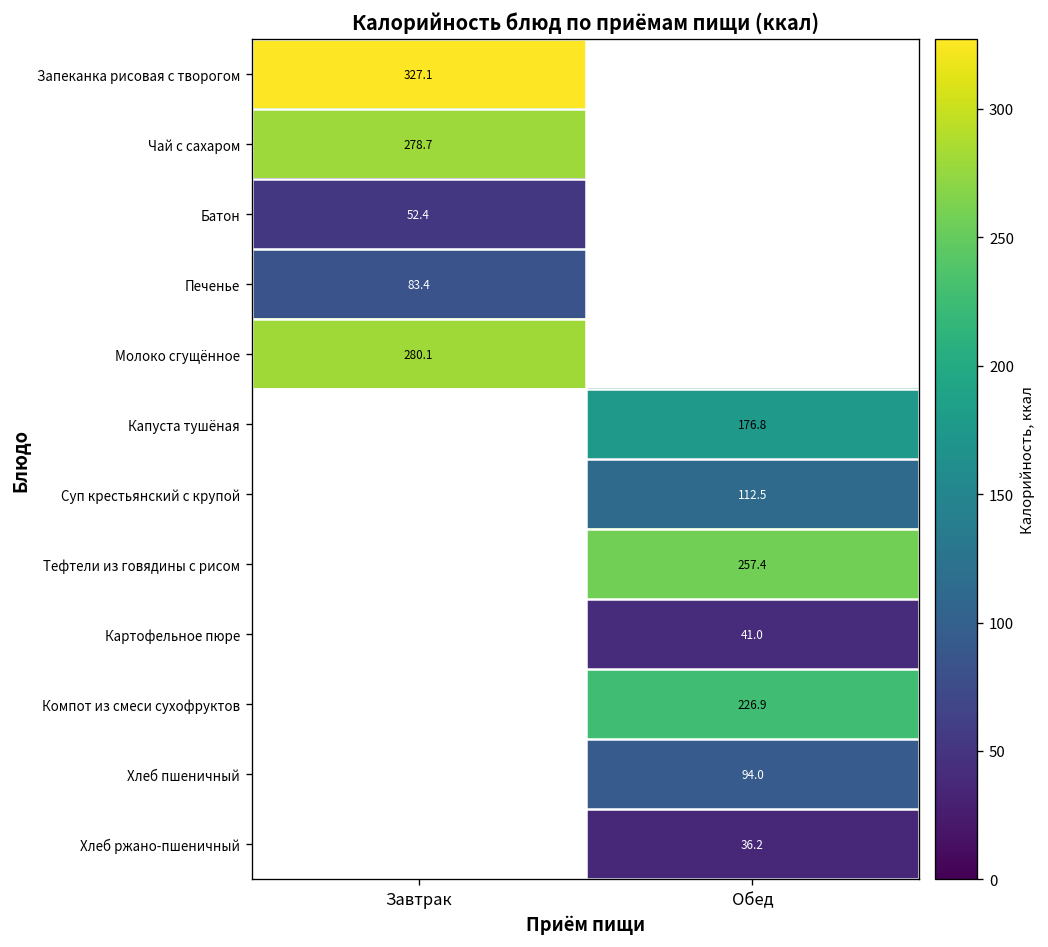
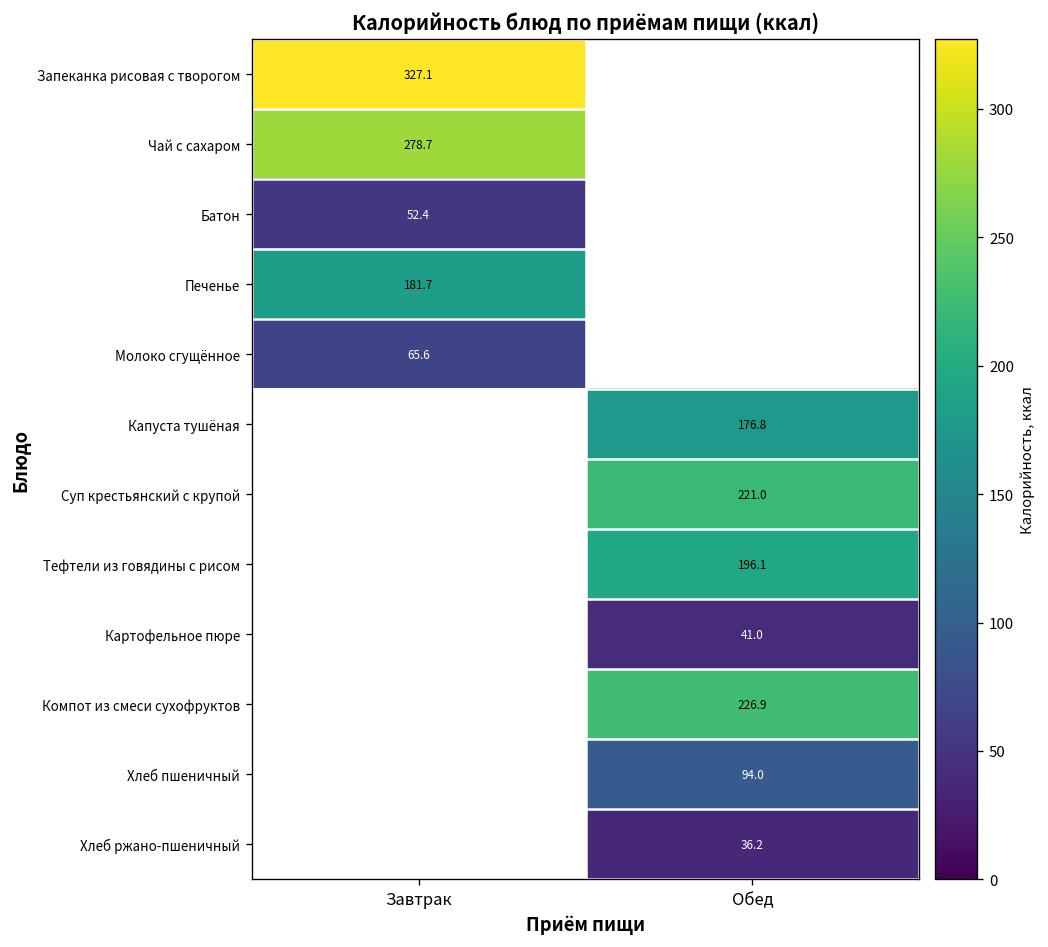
Печенье, Завтрак: 83.4 -> 181.7
Молоко сгущённое, Завтрак: 280.1 -> 65.6
Суп крестьянский с крупой, Обед: 112.5 -> 221.0
Тефтели из говядины с рисом, Обед: 257.4 -> 196.1
